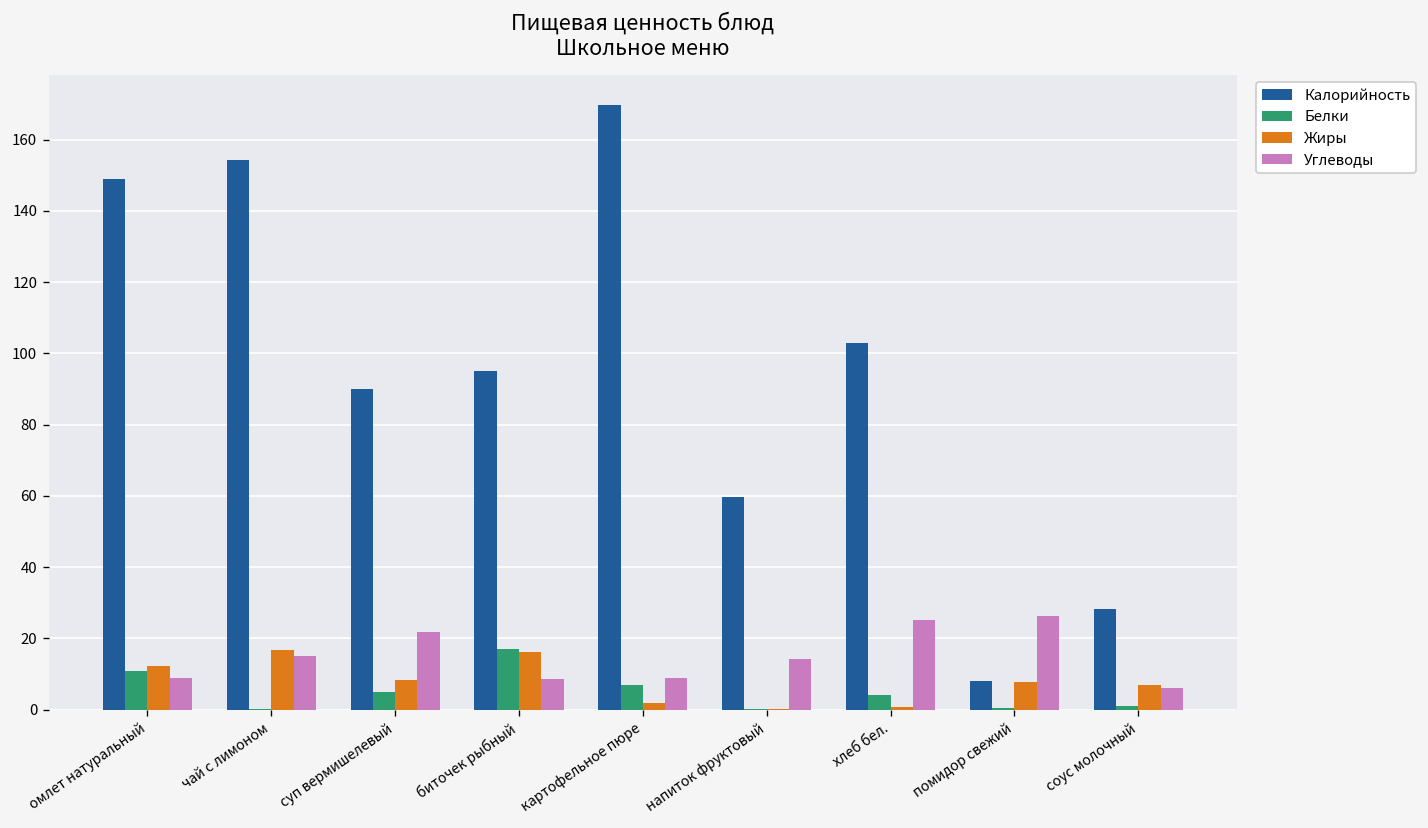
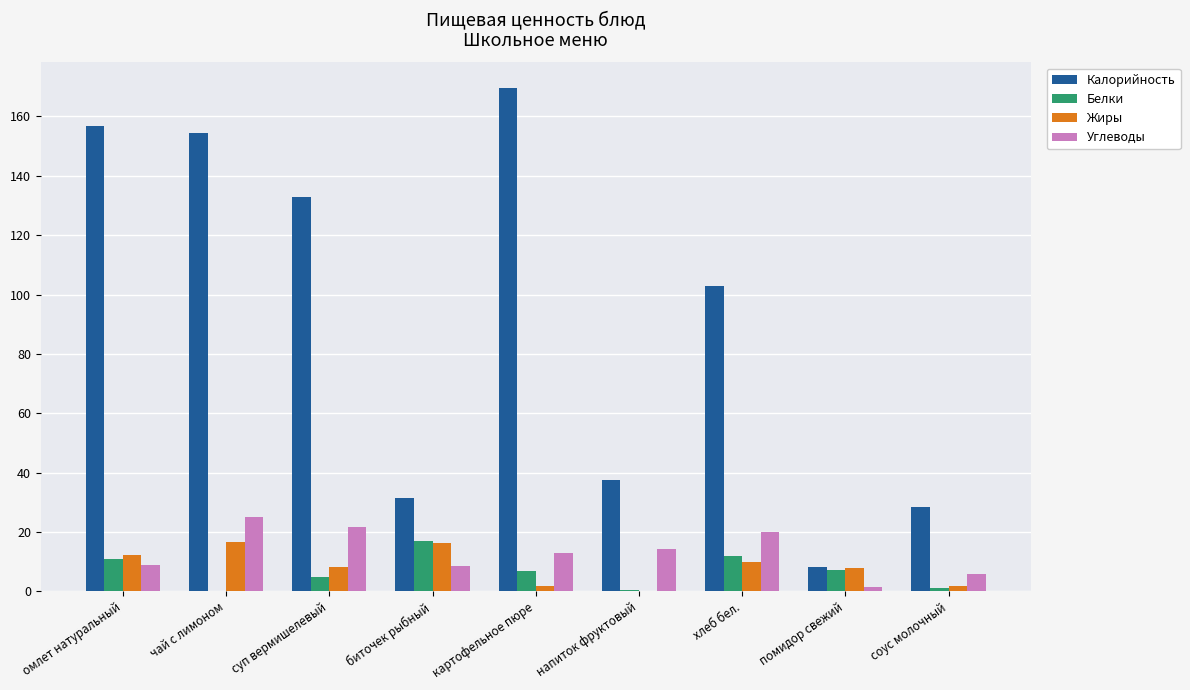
Калорийность, омлет натуральный: 149 -> 157
Углеводы, чай с лимоном: 15 -> 25
Калорийность, суп вермишелевый: 90 -> 133
Калорийность, биточек рыбный: 95 -> 31
Углеводы, картофельное пюре: 9 -> 13
Калорийность, напиток фруктовый: 60 -> 37
Белки, хлеб бел.: 4 -> 12
Жиры, хлеб бел.: 1 -> 10
Углеводы, хлеб бел.: 25 -> 20
Белки, помидор свежий: 0 -> 7
Углеводы, помидор свежий: 26 -> 1
Жиры, соус молочный: 7 -> 2
